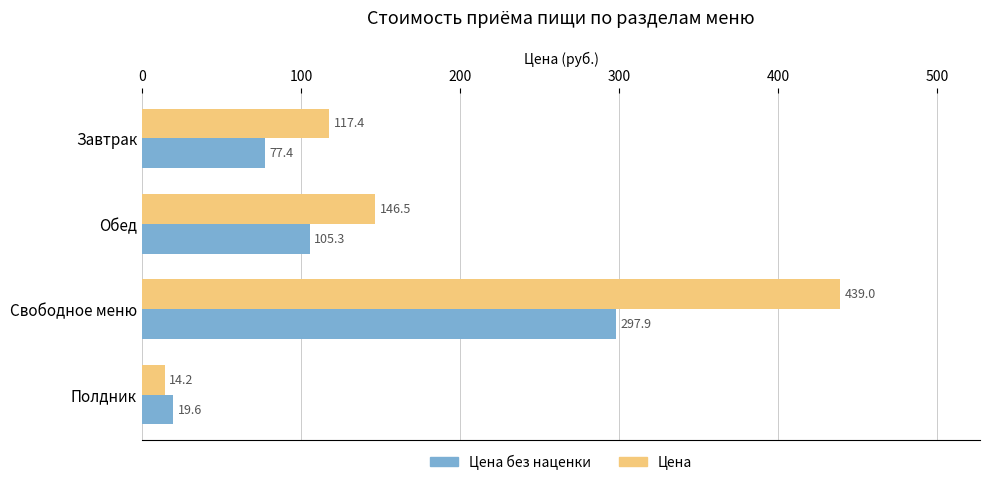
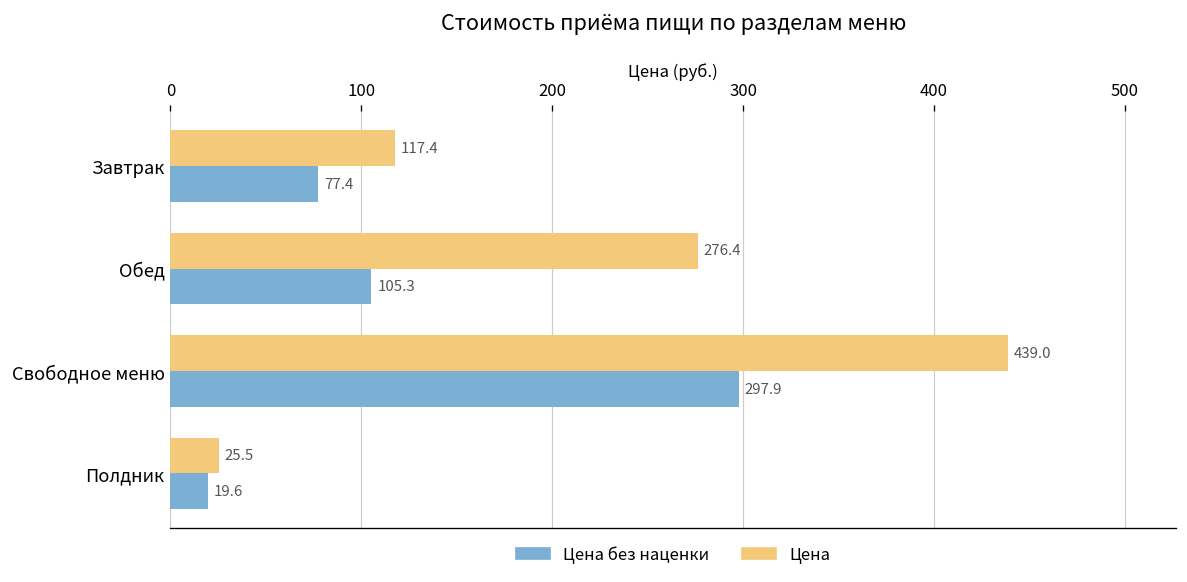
Цена, Обед: 146.5 -> 276.4
Цена, Полдник: 14.2 -> 25.5
